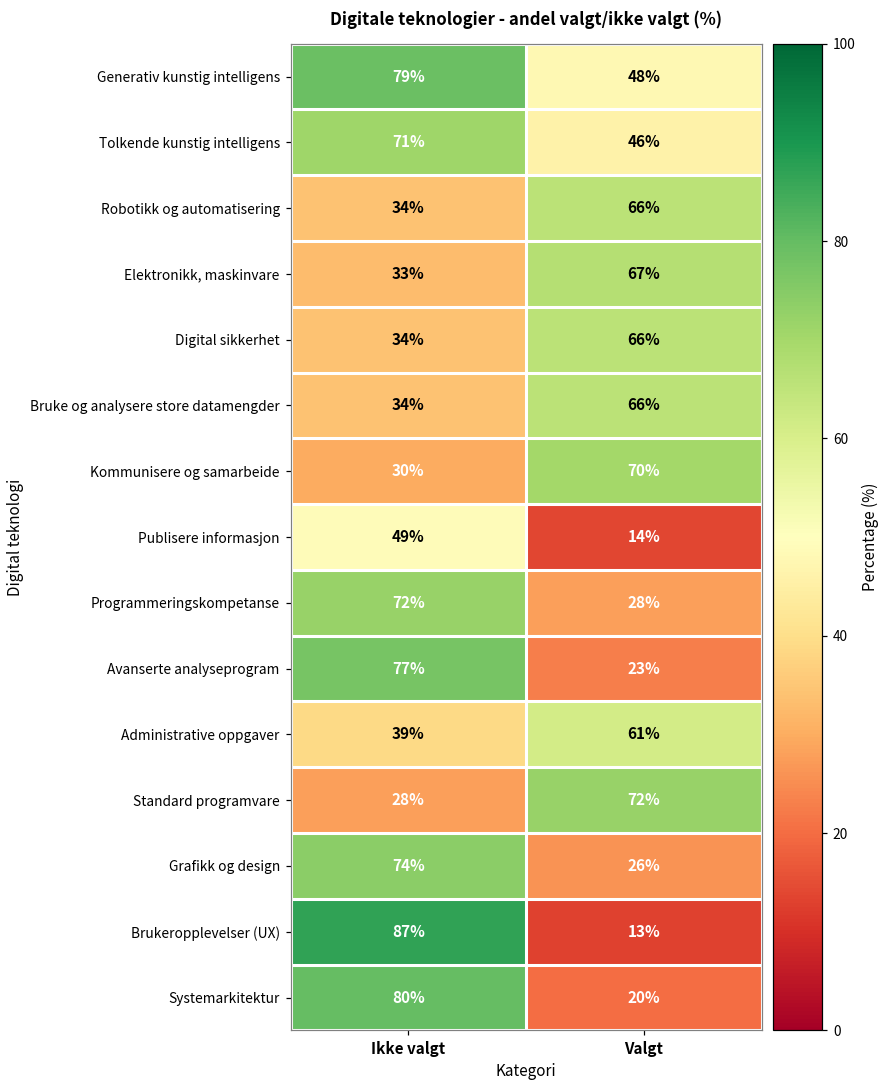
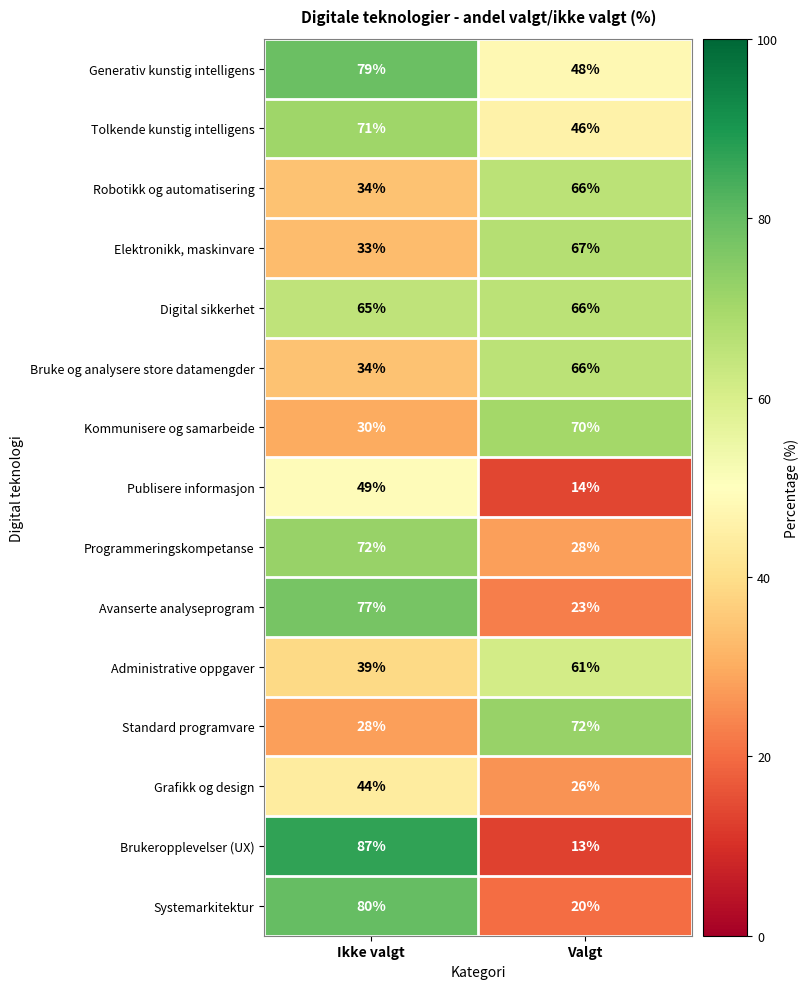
Digital sikkerhet, Ikke valgt: 34% -> 65%
Grafikk og design, Ikke valgt: 74% -> 44%
